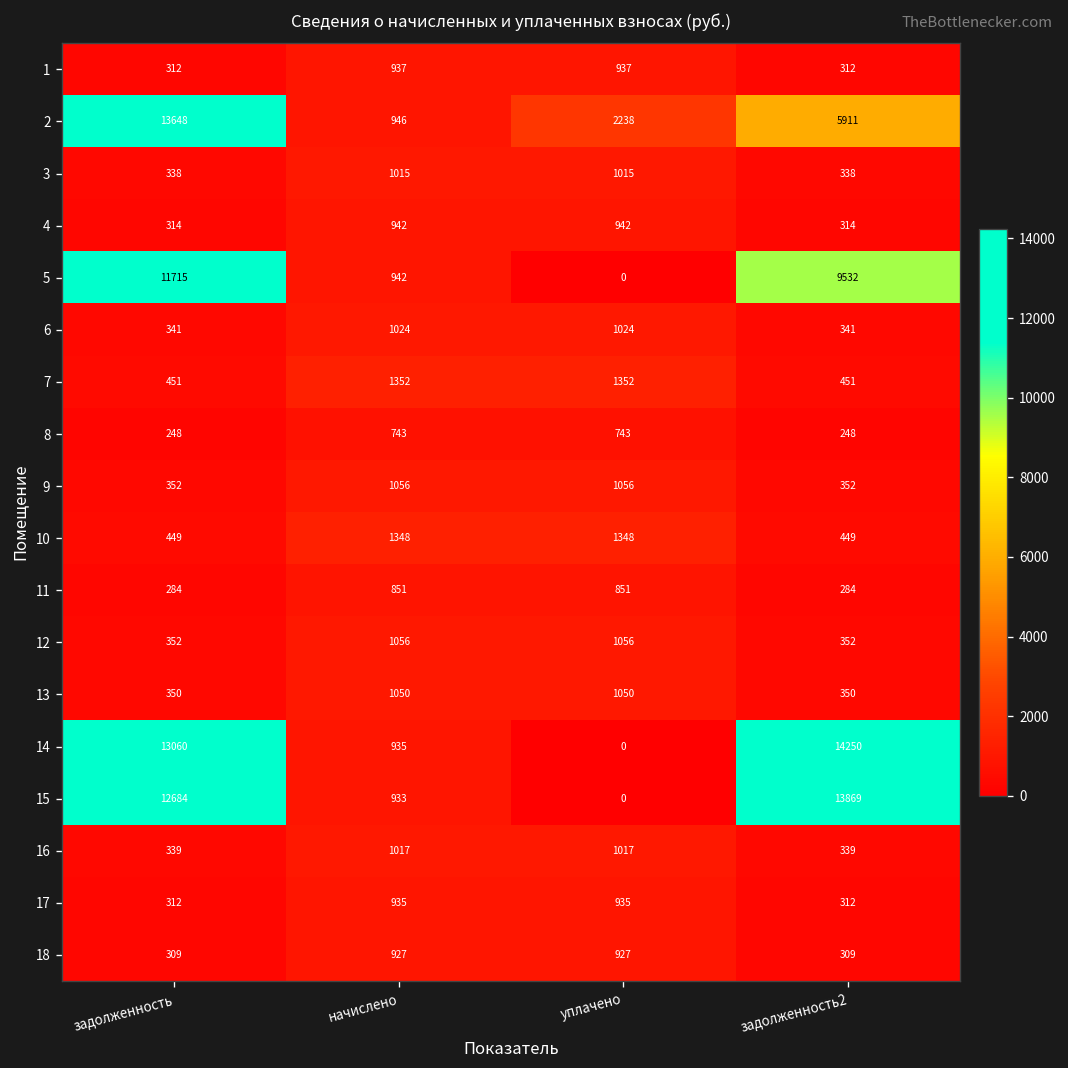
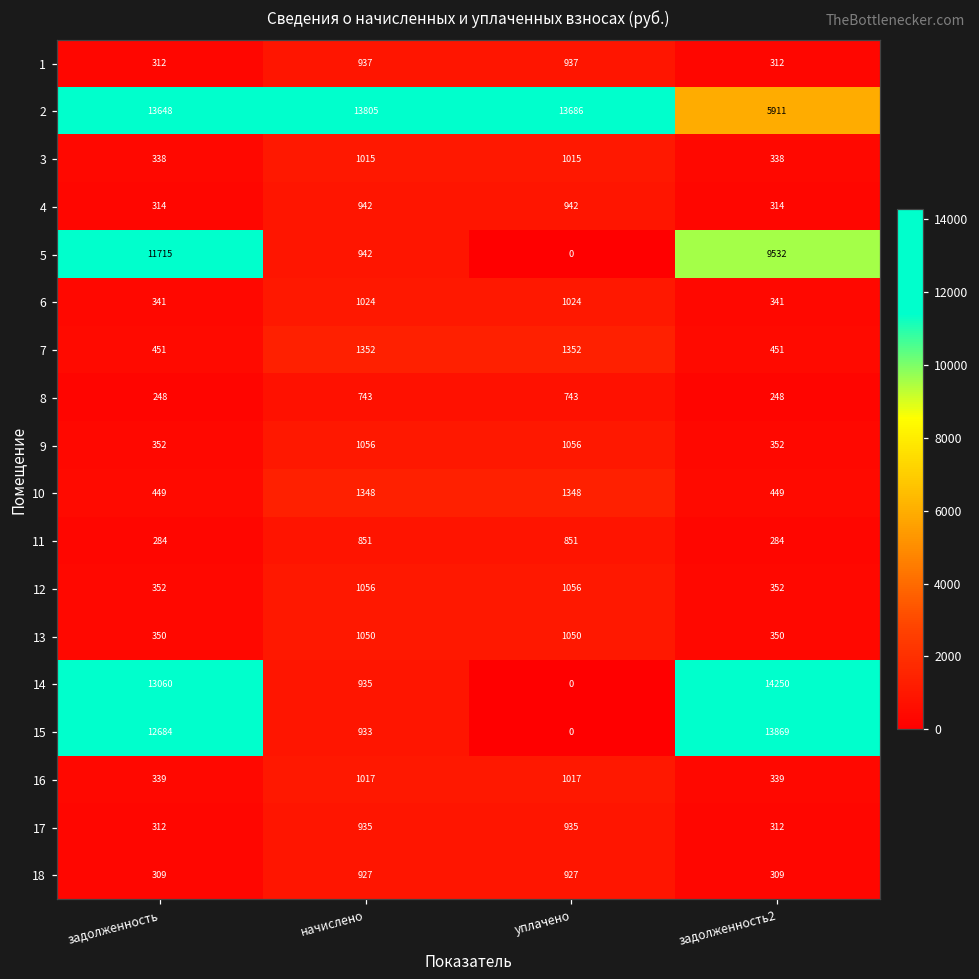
2, начислено: 946 -> 13805
2, уплачено: 2238 -> 13686
